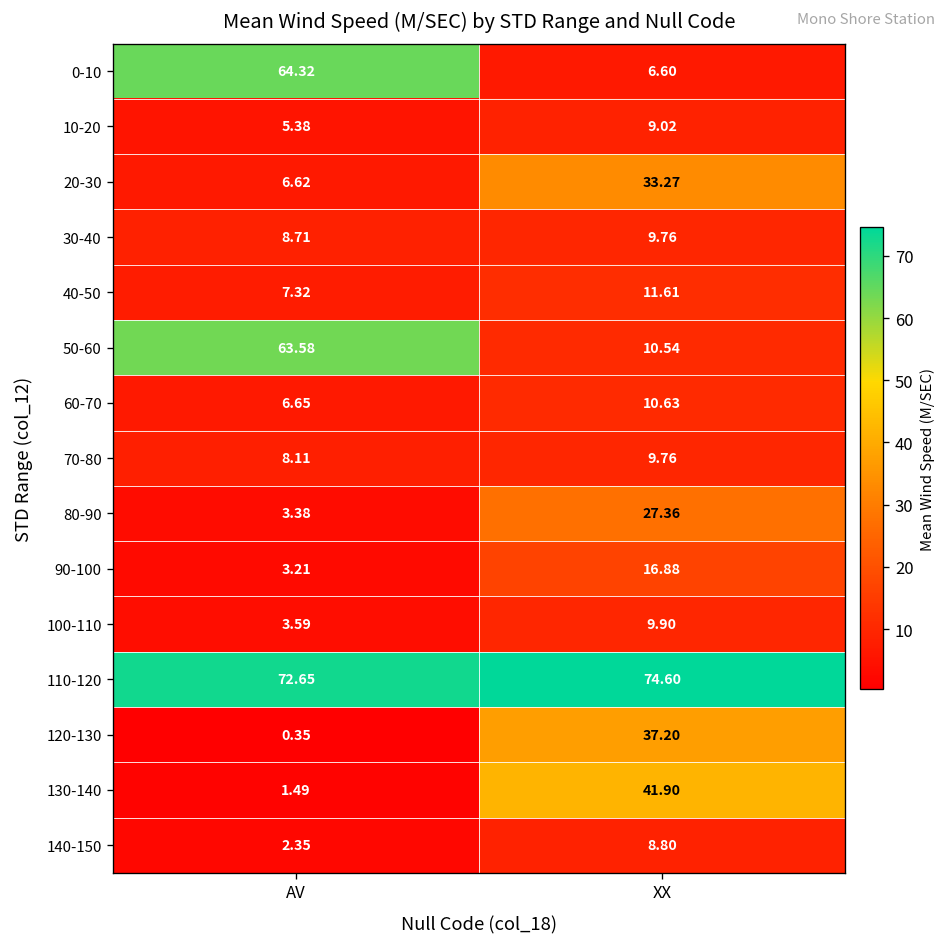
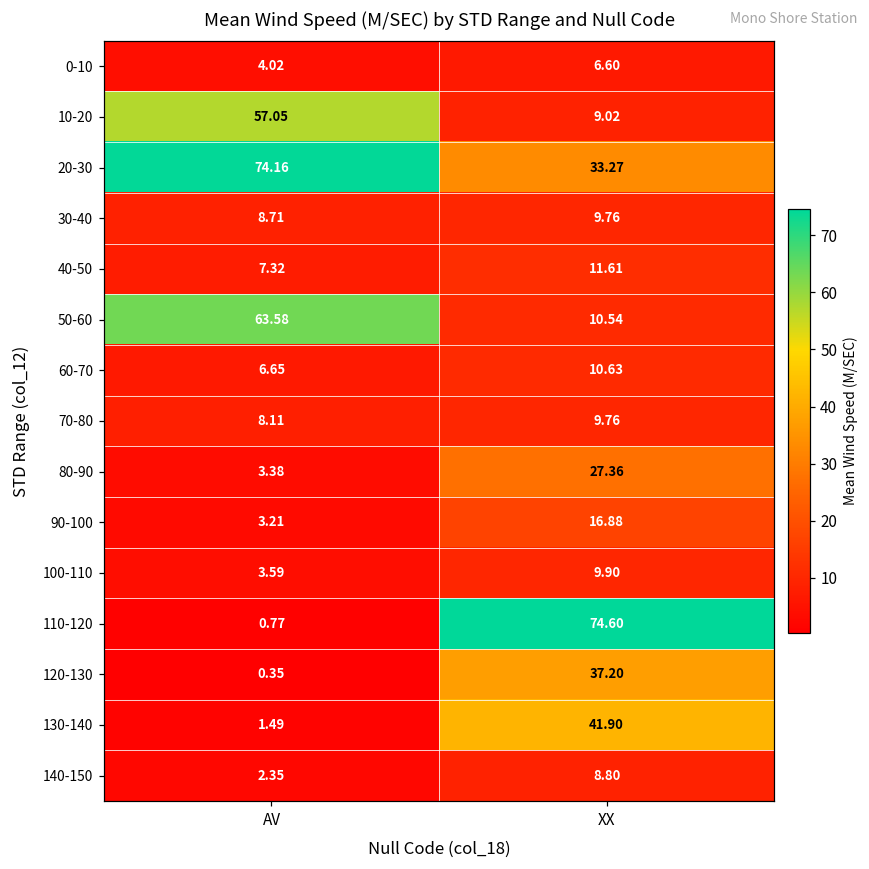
0-10, AV: 64.32 -> 4.02
10-20, AV: 5.38 -> 57.05
20-30, AV: 6.62 -> 74.16
110-120, AV: 72.65 -> 0.77
